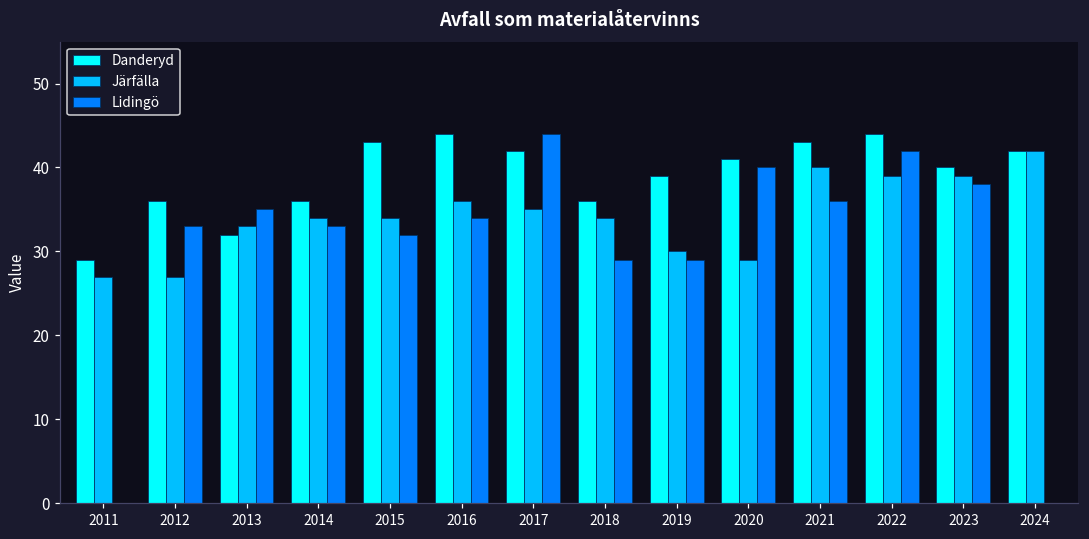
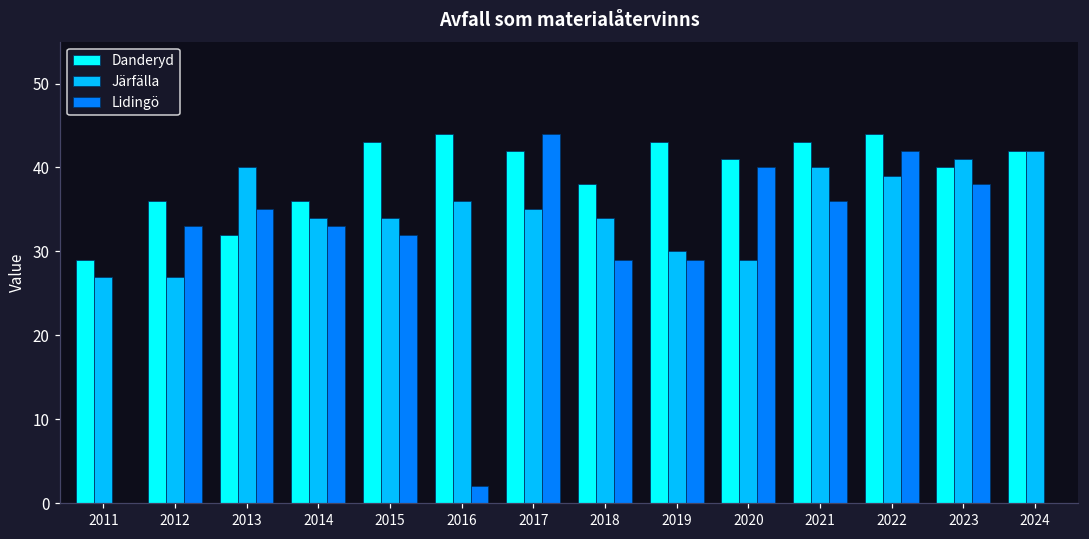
Järfälla, 2013: 33 -> 40
Lidingö, 2016: 34 -> 2
Danderyd, 2018: 36 -> 38
Danderyd, 2019: 39 -> 43
Järfälla, 2023: 39 -> 41
